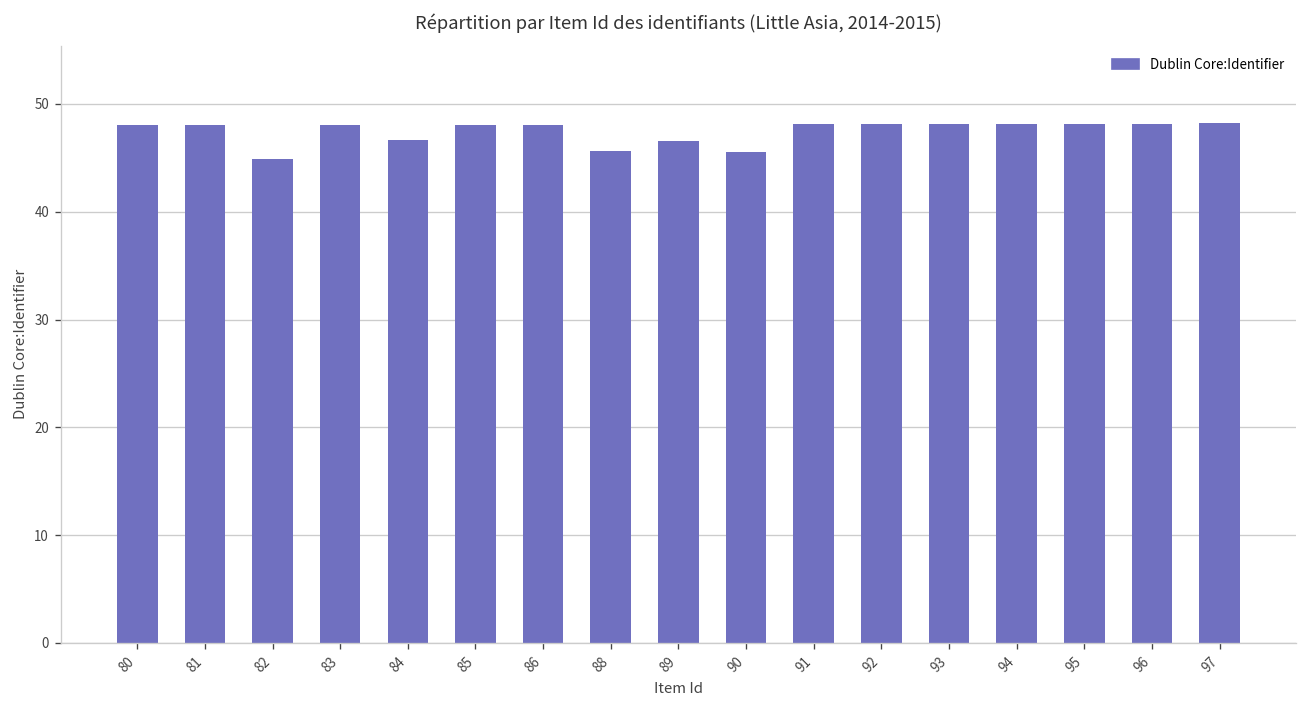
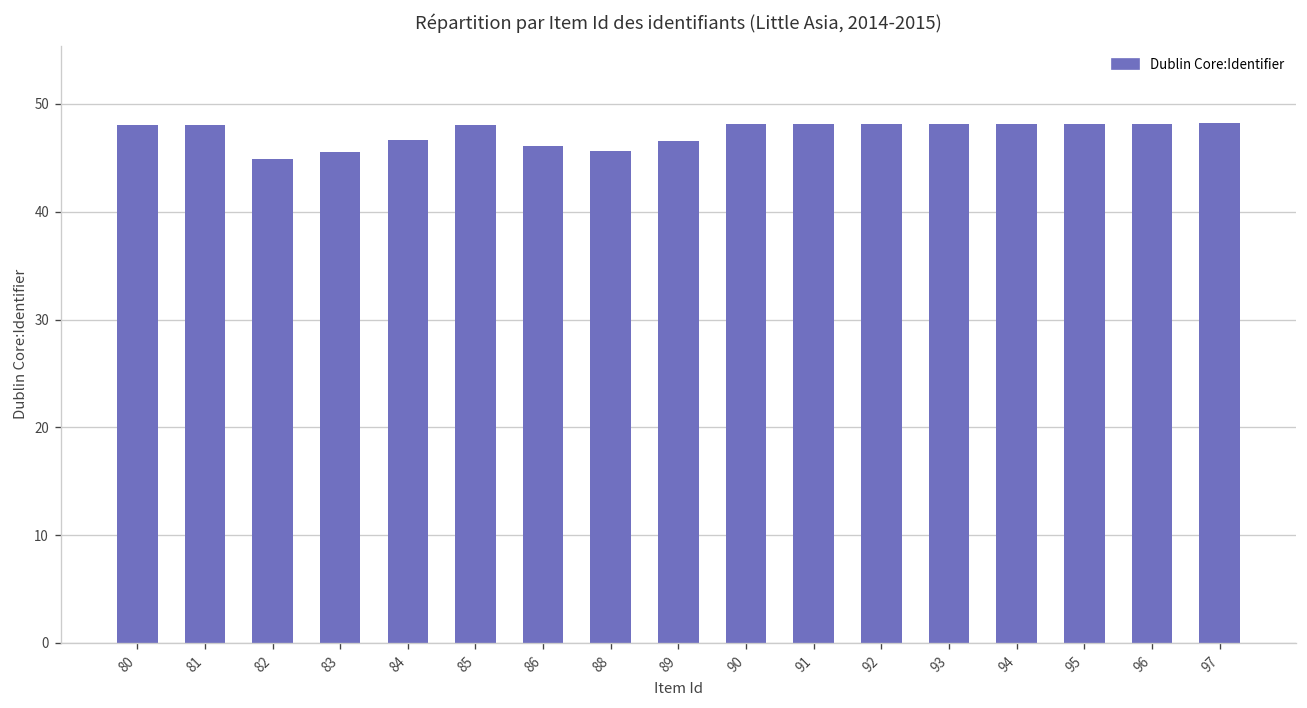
83: 48 -> 46
86: 48 -> 46
90: 46 -> 48
